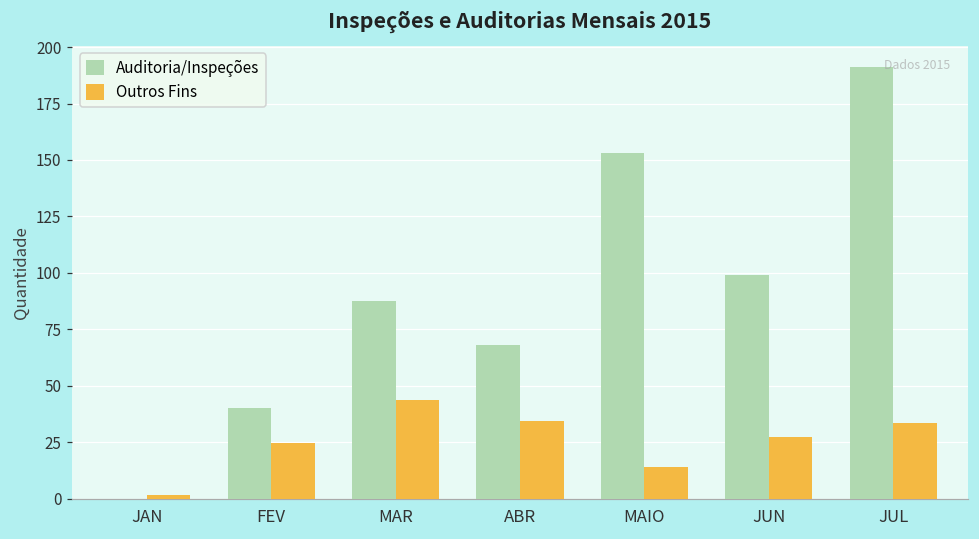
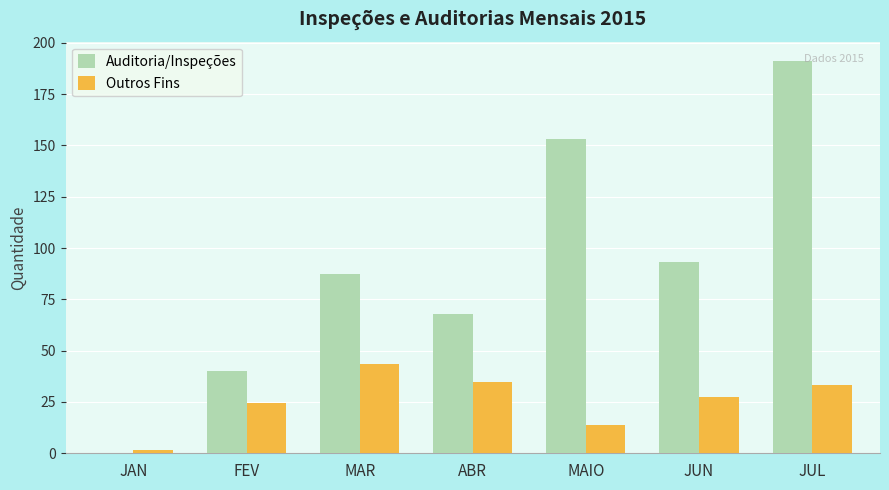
Auditoria/Inspeções, JUN: 99 -> 93
